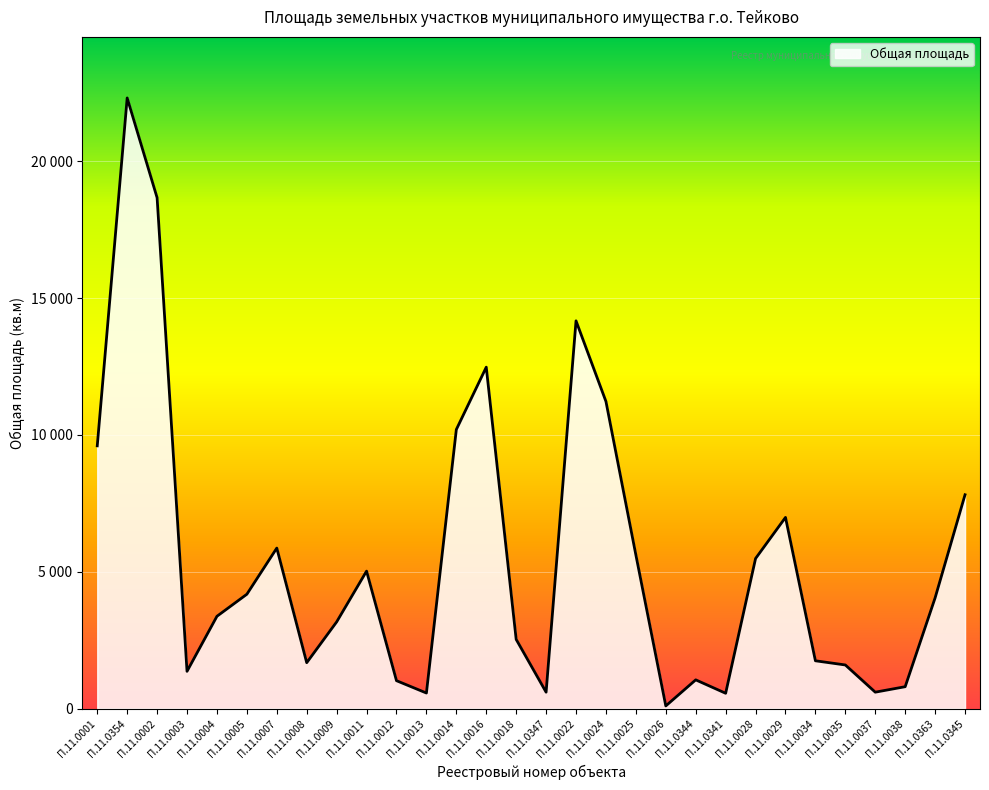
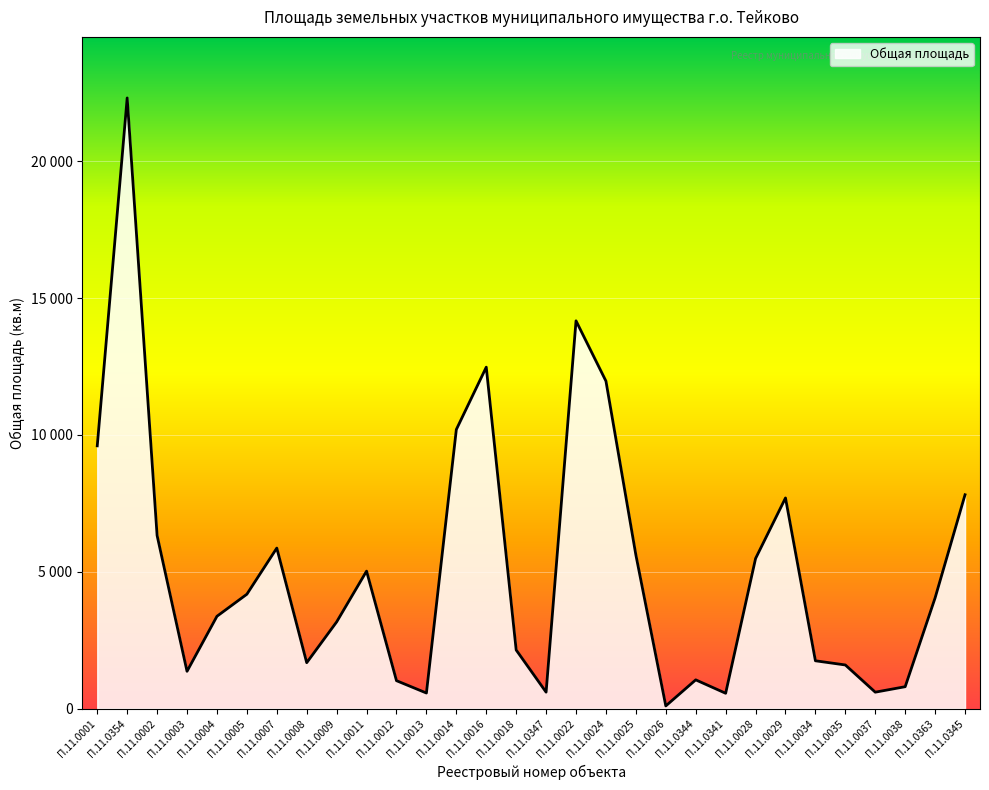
П.11.0002: 18700 -> 6300
П.11.0018: 2500 -> 2100
П.11.0024: 11200 -> 12000
П.11.0029: 7000 -> 7700
